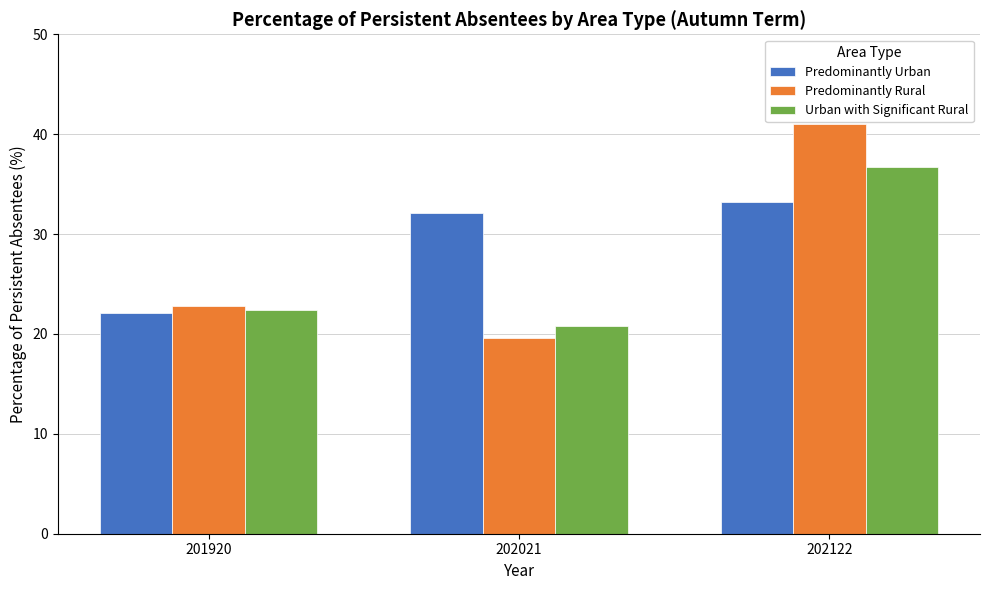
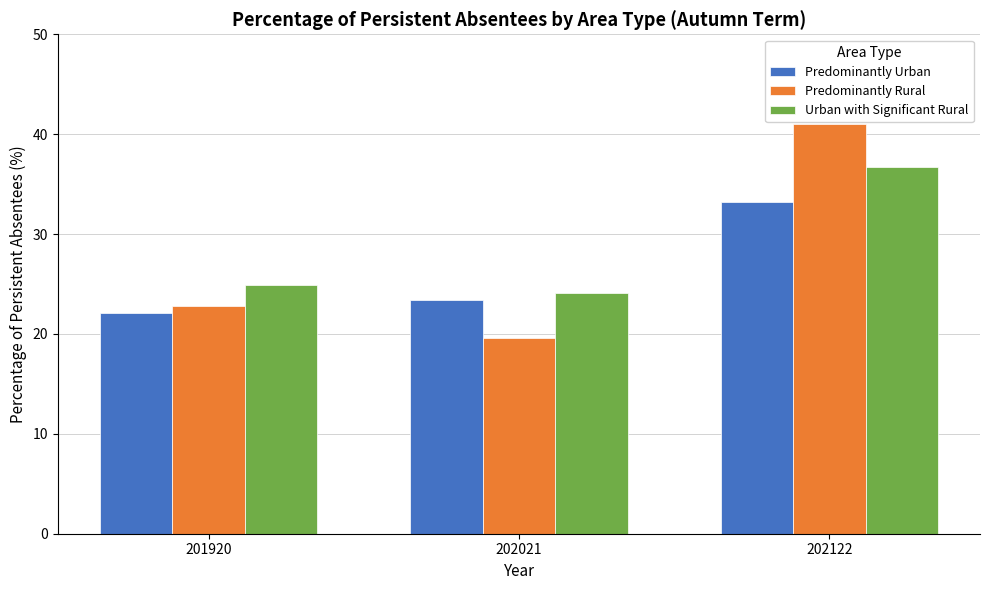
Urban with Significant Rural, 201920: 22 -> 25
Predominantly Urban, 202021: 32 -> 23
Urban with Significant Rural, 202021: 21 -> 24
